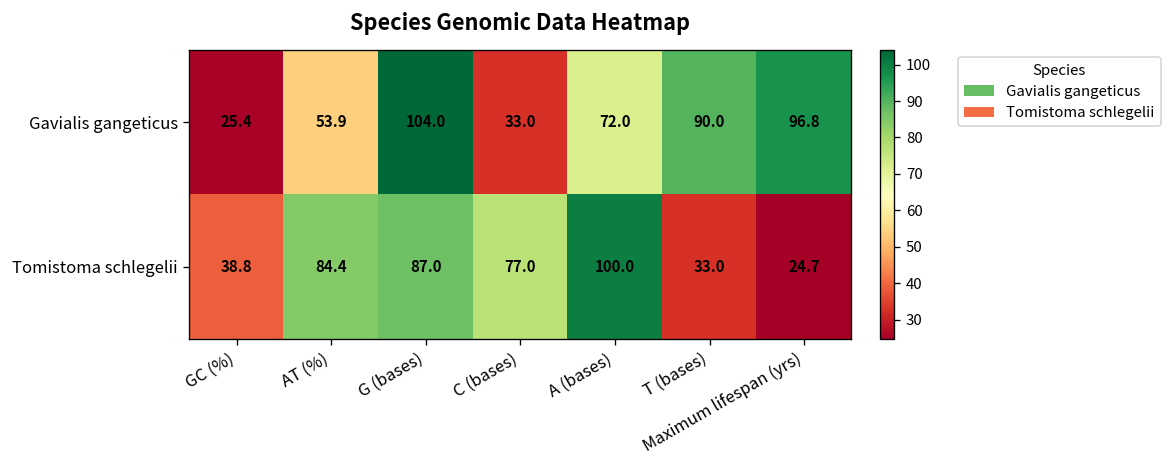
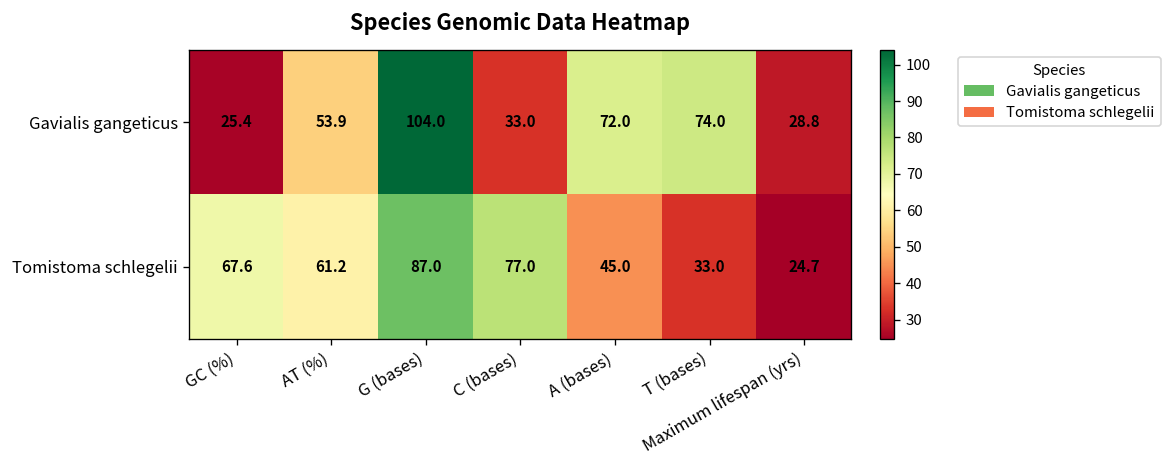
Gavialis gangeticus, T (bases): 90.0 -> 74.0
Gavialis gangeticus, Maximum lifespan (yrs): 96.8 -> 28.8
Tomistoma schlegelii, GC (%): 38.8 -> 67.6
Tomistoma schlegelii, AT (%): 84.4 -> 61.2
Tomistoma schlegelii, A (bases): 100.0 -> 45.0
